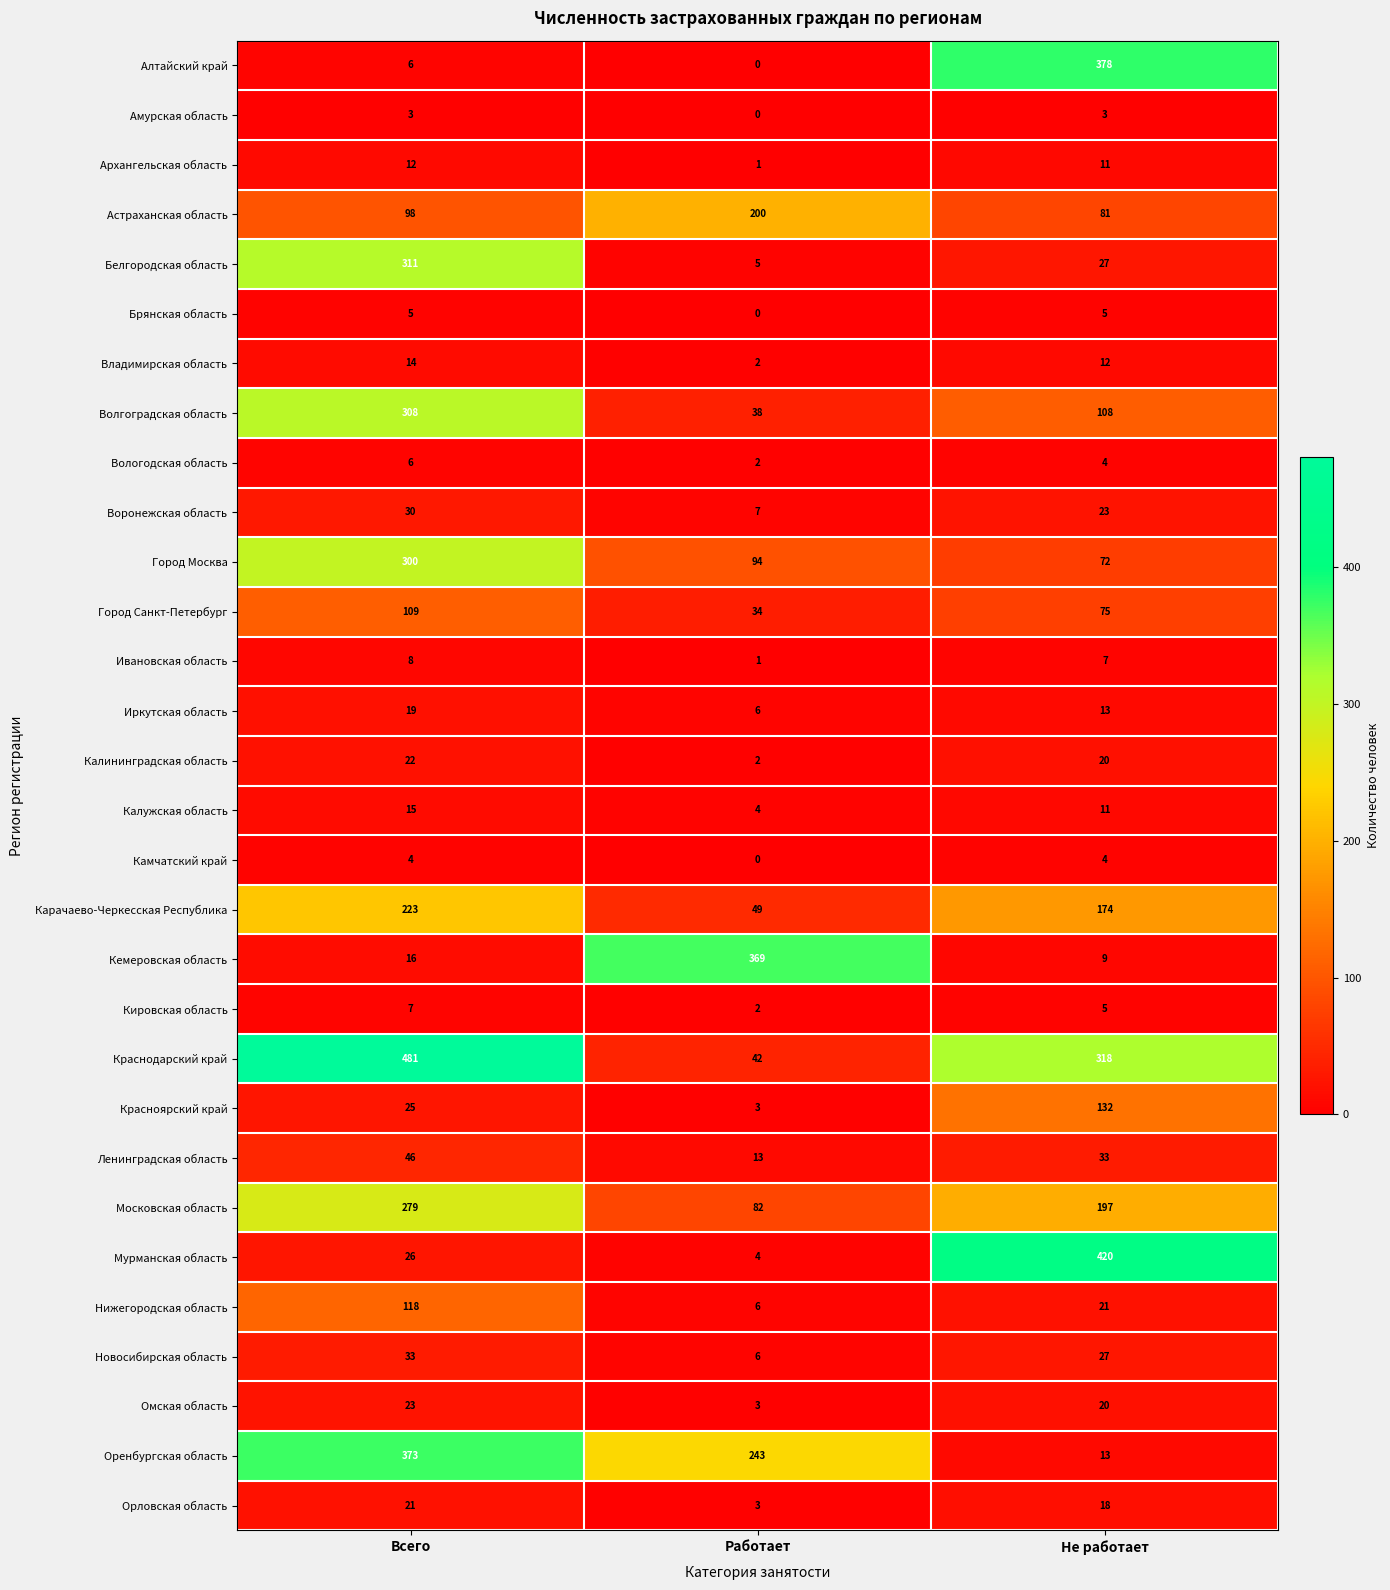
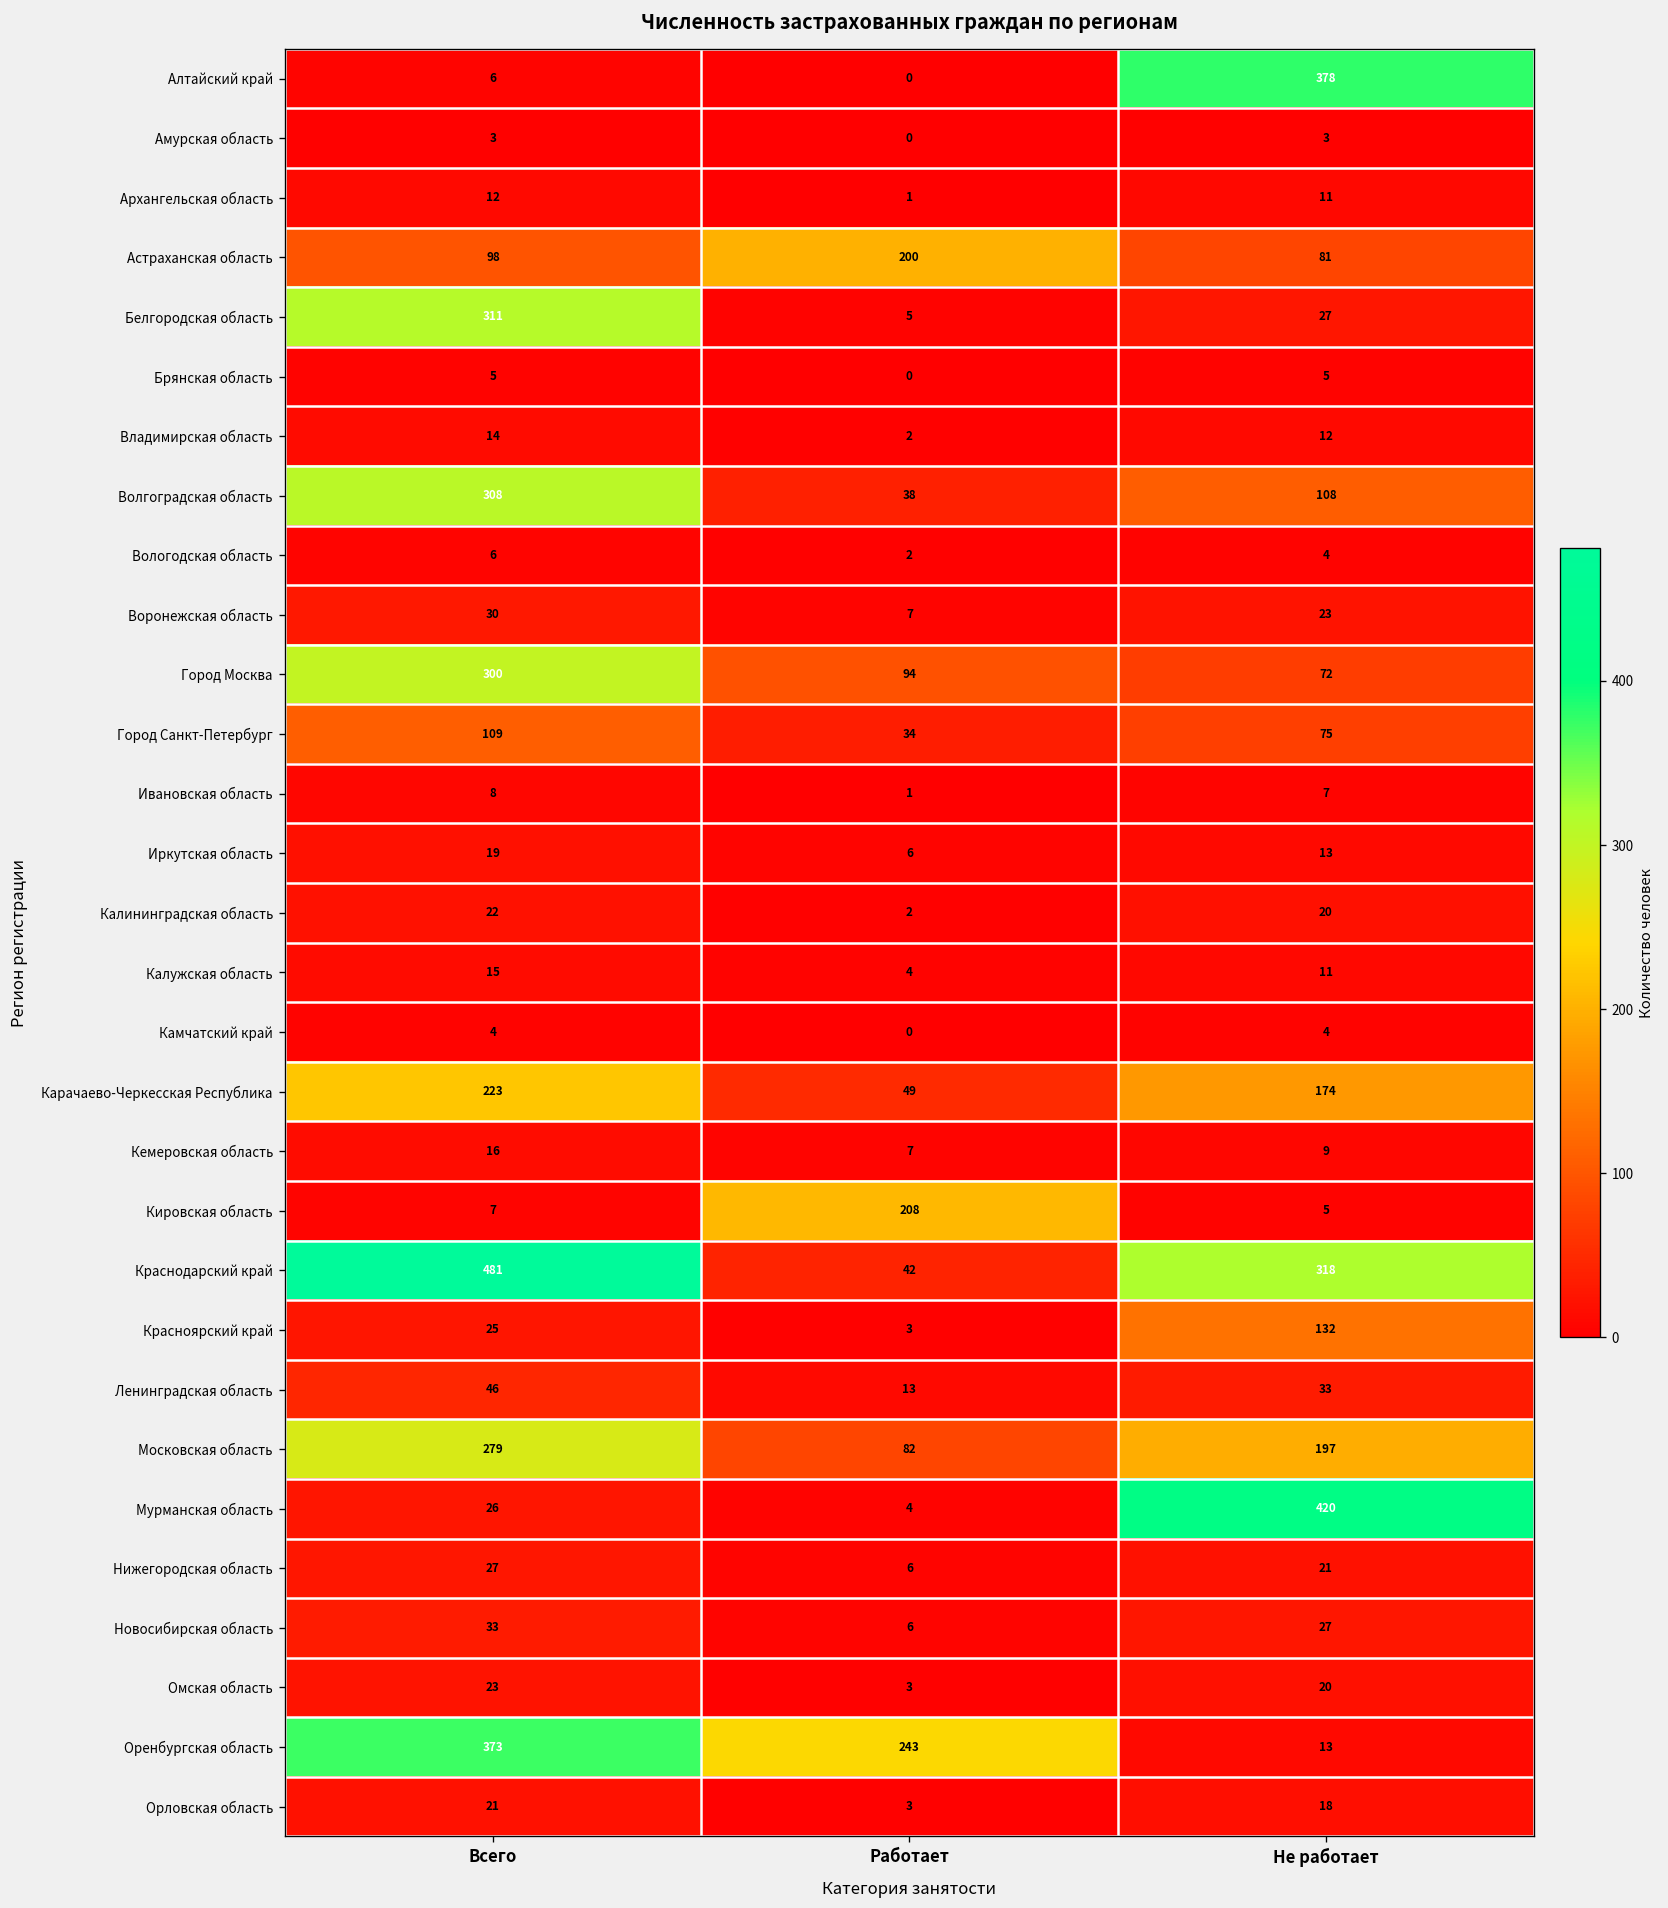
Кемеровская область, Работает: 369 -> 7
Кировская область, Работает: 2 -> 208
Нижегородская область, Всего: 118 -> 27
